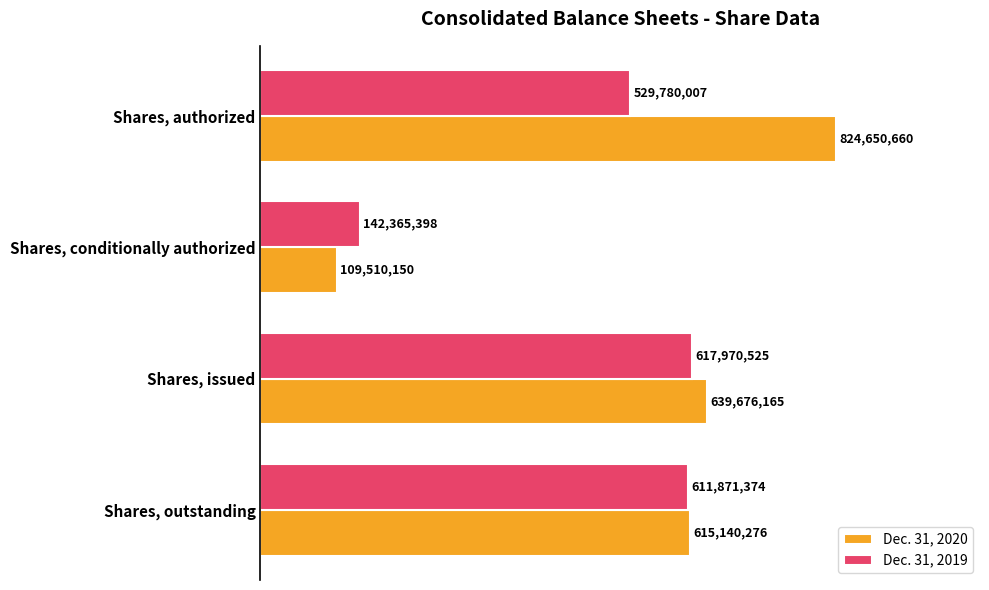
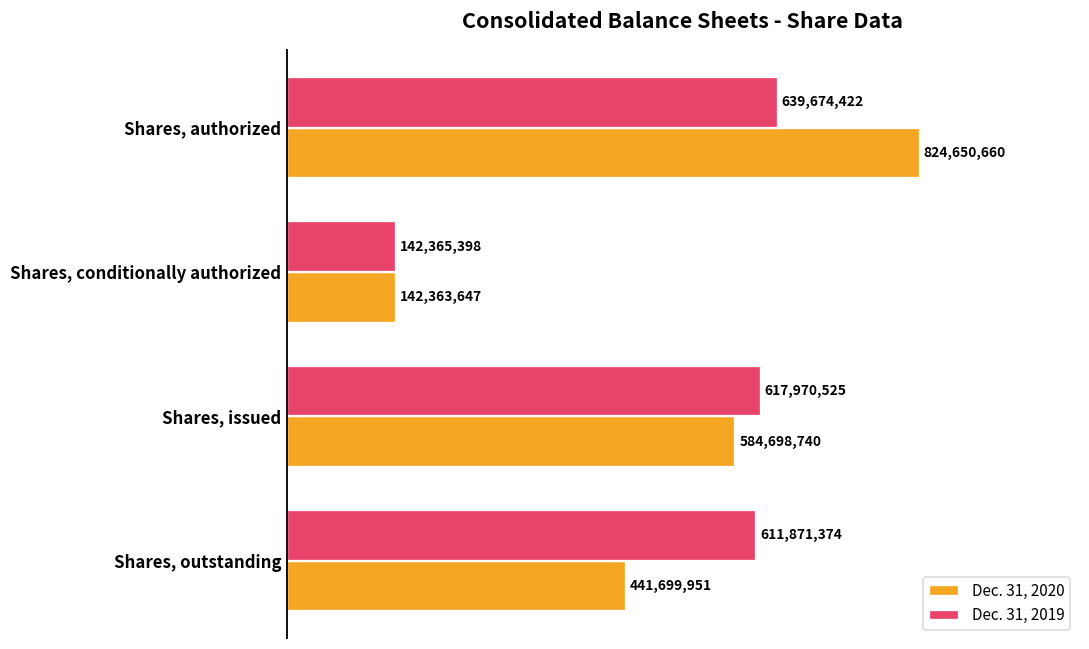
Dec. 31, 2019, Shares, authorized: 529,780,007 -> 639,674,422
Dec. 31, 2020, Shares, conditionally authorized: 109,510,150 -> 142,363,647
Dec. 31, 2020, Shares, issued: 639,676,165 -> 584,698,740
Dec. 31, 2020, Shares, outstanding: 615,140,276 -> 441,699,951
